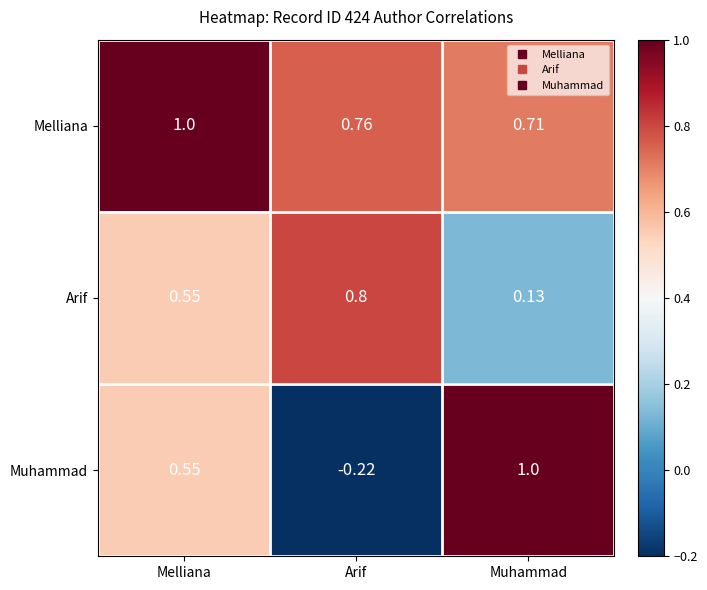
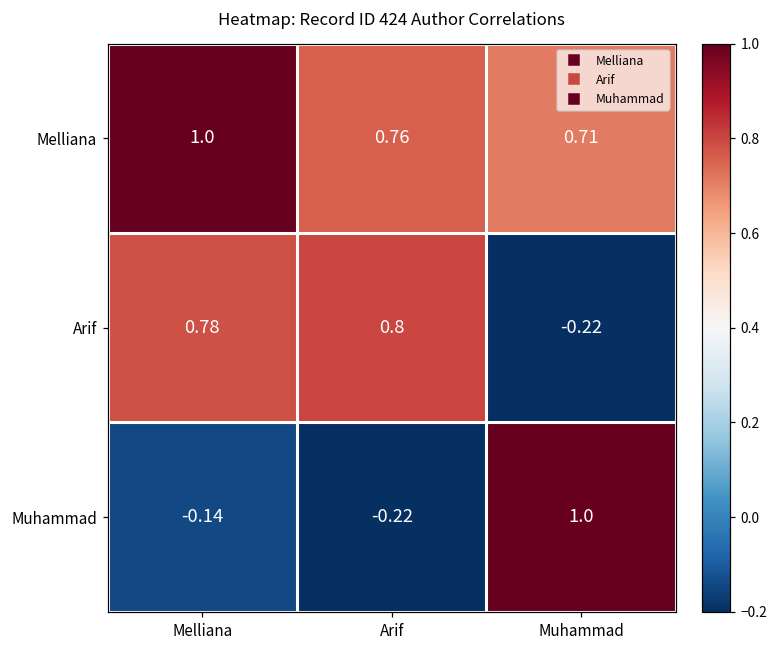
Arif, Melliana: 0.55 -> 0.78
Arif, Muhammad: 0.13 -> -0.22
Muhammad, Melliana: 0.55 -> -0.14
